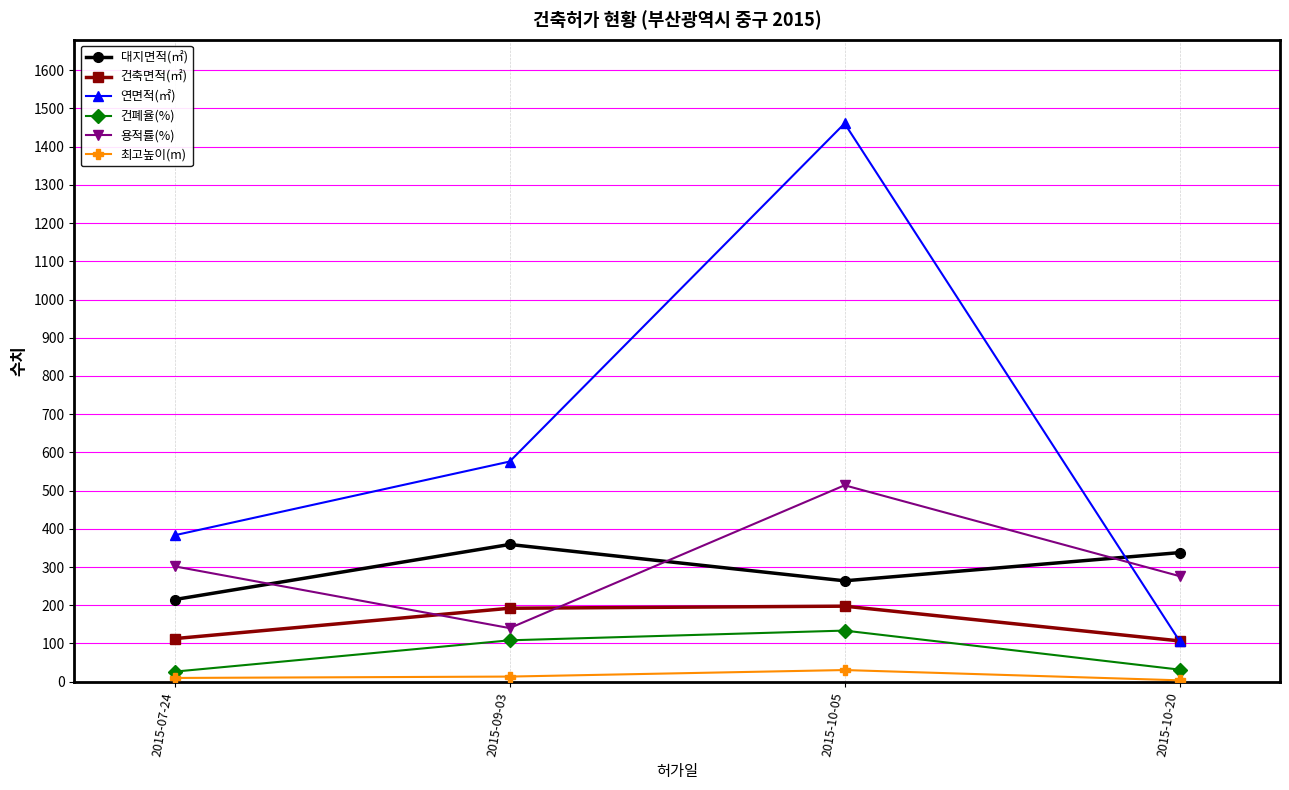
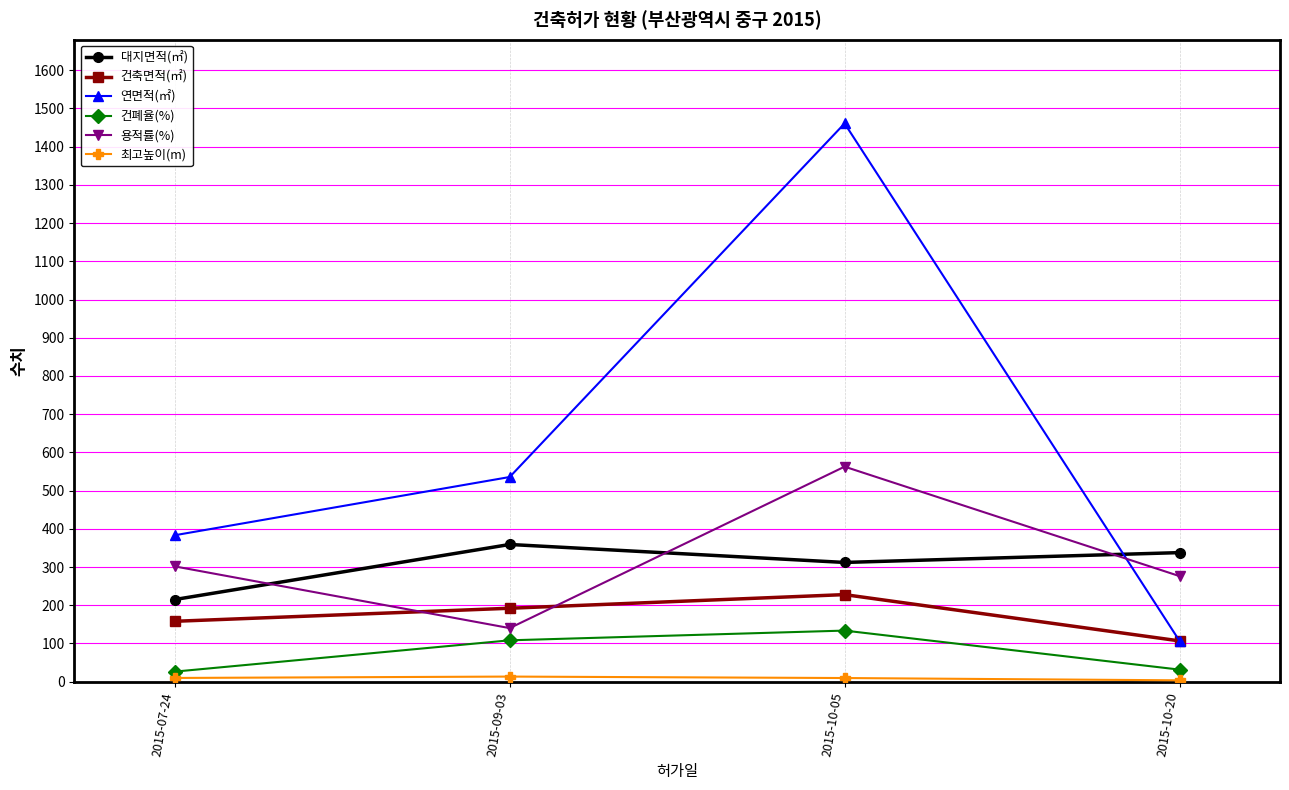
건축면적(㎡), 2015-07-24: 110 -> 160
연면적(㎡), 2015-09-03: 580 -> 540
대지면적(㎡), 2015-10-05: 260 -> 310
건축면적(㎡), 2015-10-05: 200 -> 230
용적률(%), 2015-10-05: 510 -> 560
최고높이(m), 2015-10-05: 30 -> 10
